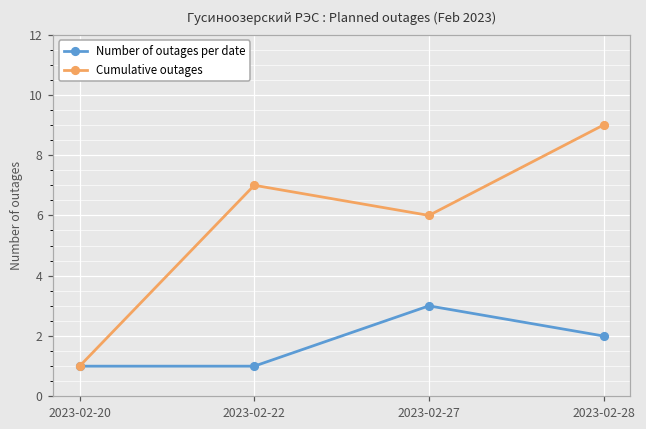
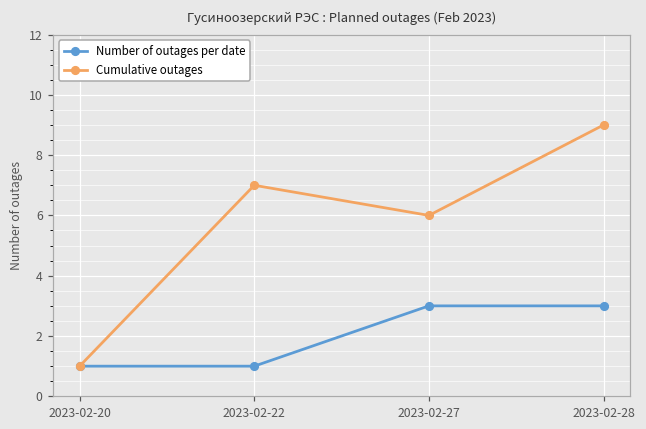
Number of outages per date, 2023-02-28: 2 -> 3
